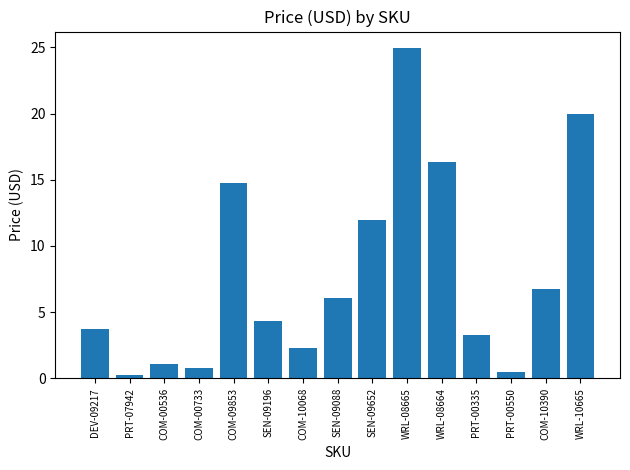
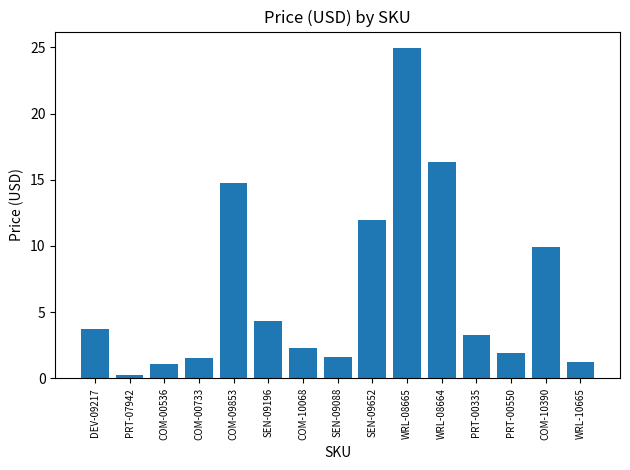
COM-00733: 0.8 -> 1.5
SEN-09088: 6.1 -> 1.6
PRT-00550: 0.5 -> 2.0
COM-10390: 6.8 -> 10.0
WRL-10665: 20.0 -> 1.2
